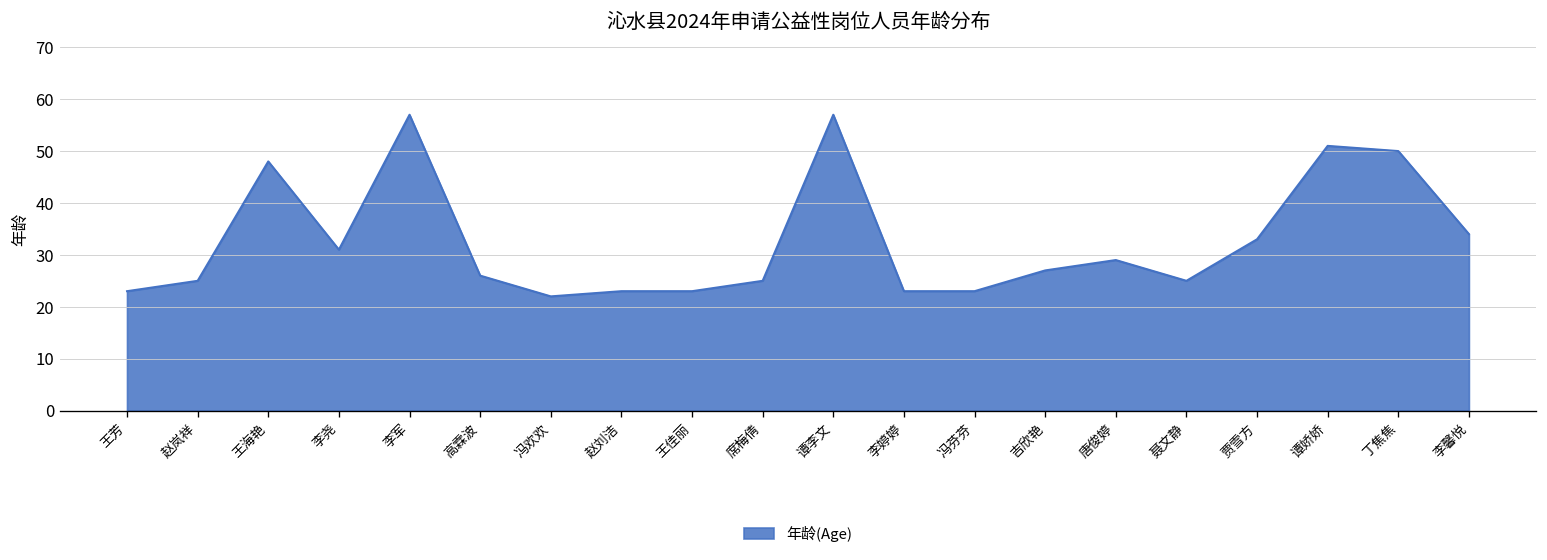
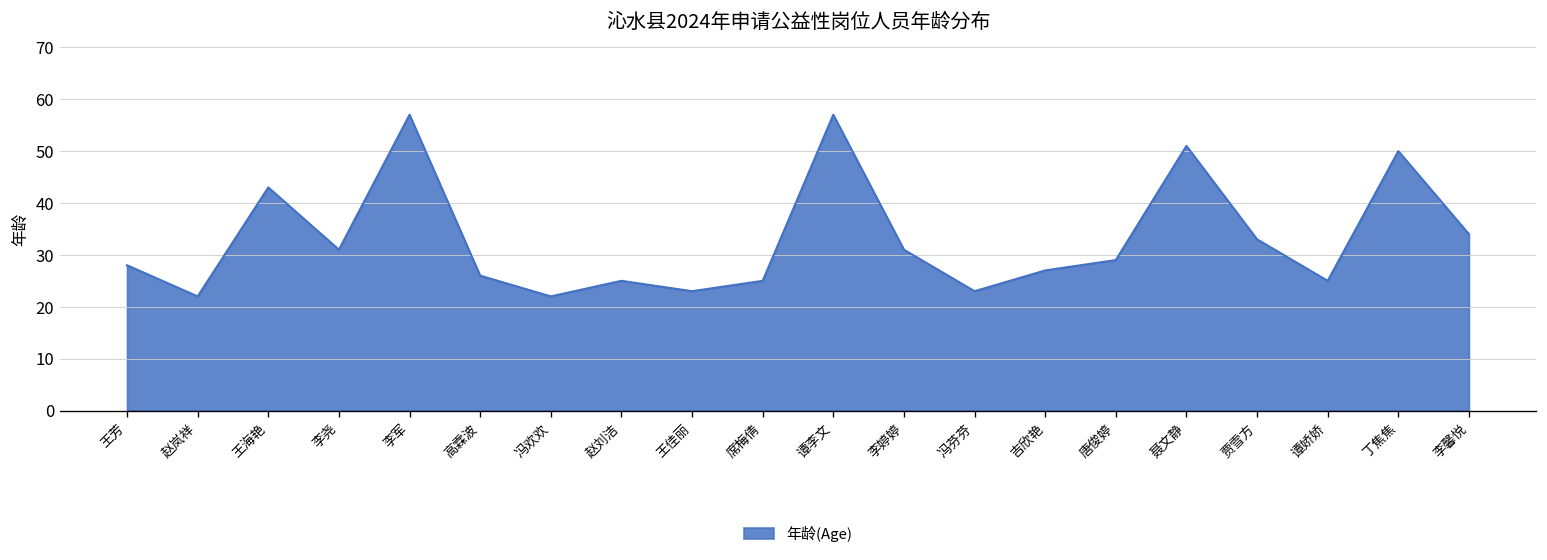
王芳: 23 -> 28
赵岚祥: 25 -> 22
王海艳: 48 -> 43
赵刘洁: 23 -> 25
李婷婷: 23 -> 31
聂文静: 25 -> 51
谭娇娇: 51 -> 25
